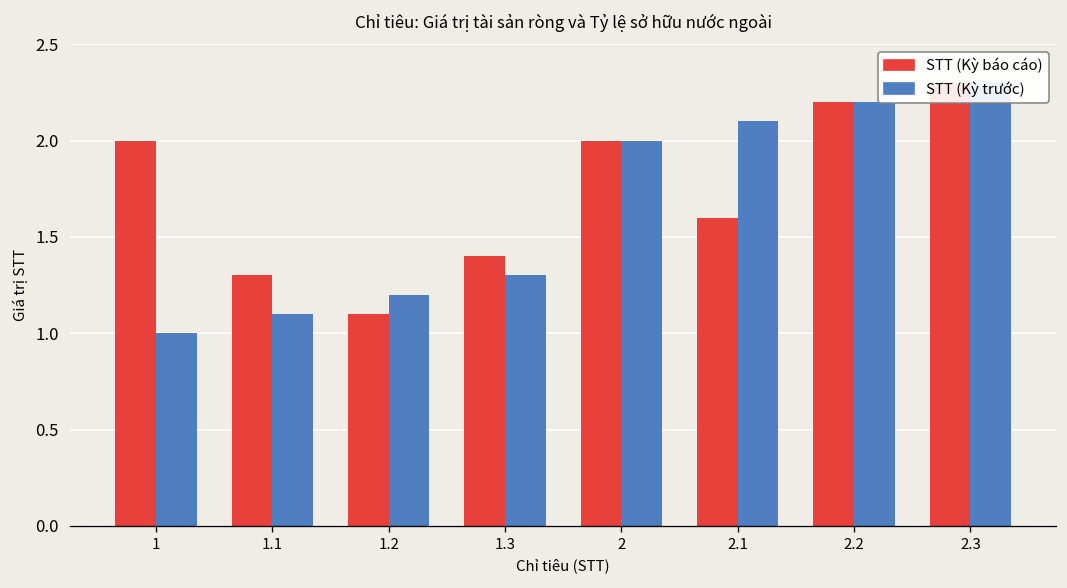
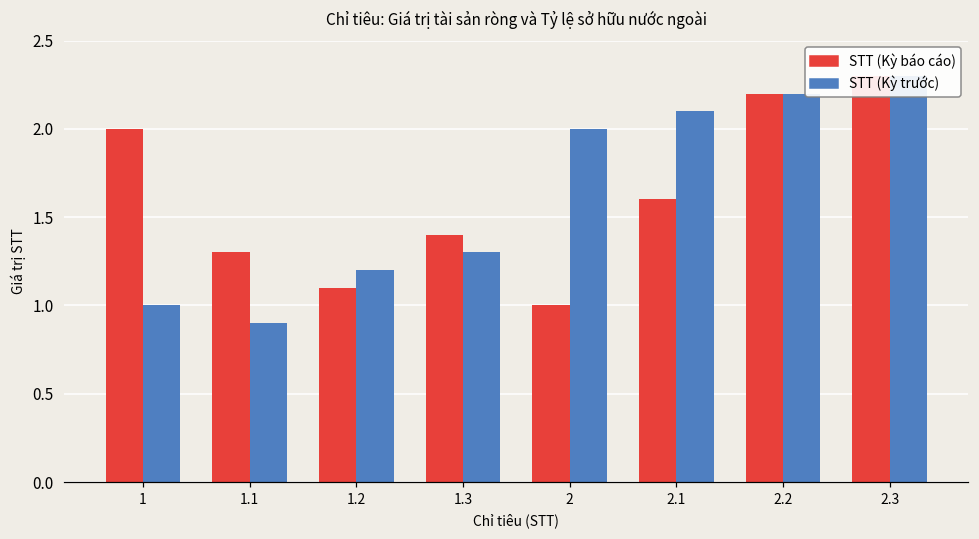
STT (Kỳ trước), 1.1: 1.1 -> 0.9
STT (Kỳ báo cáo), 2: 2 -> 1
